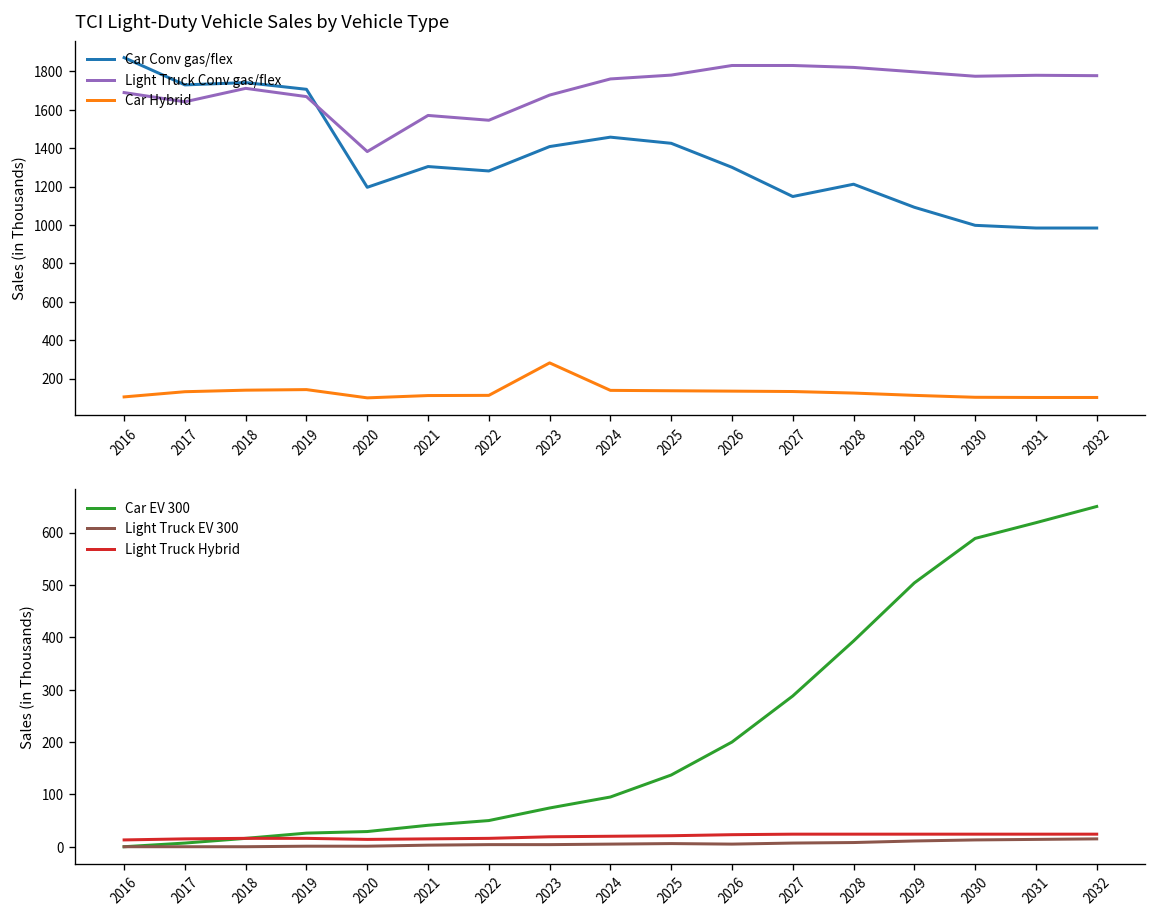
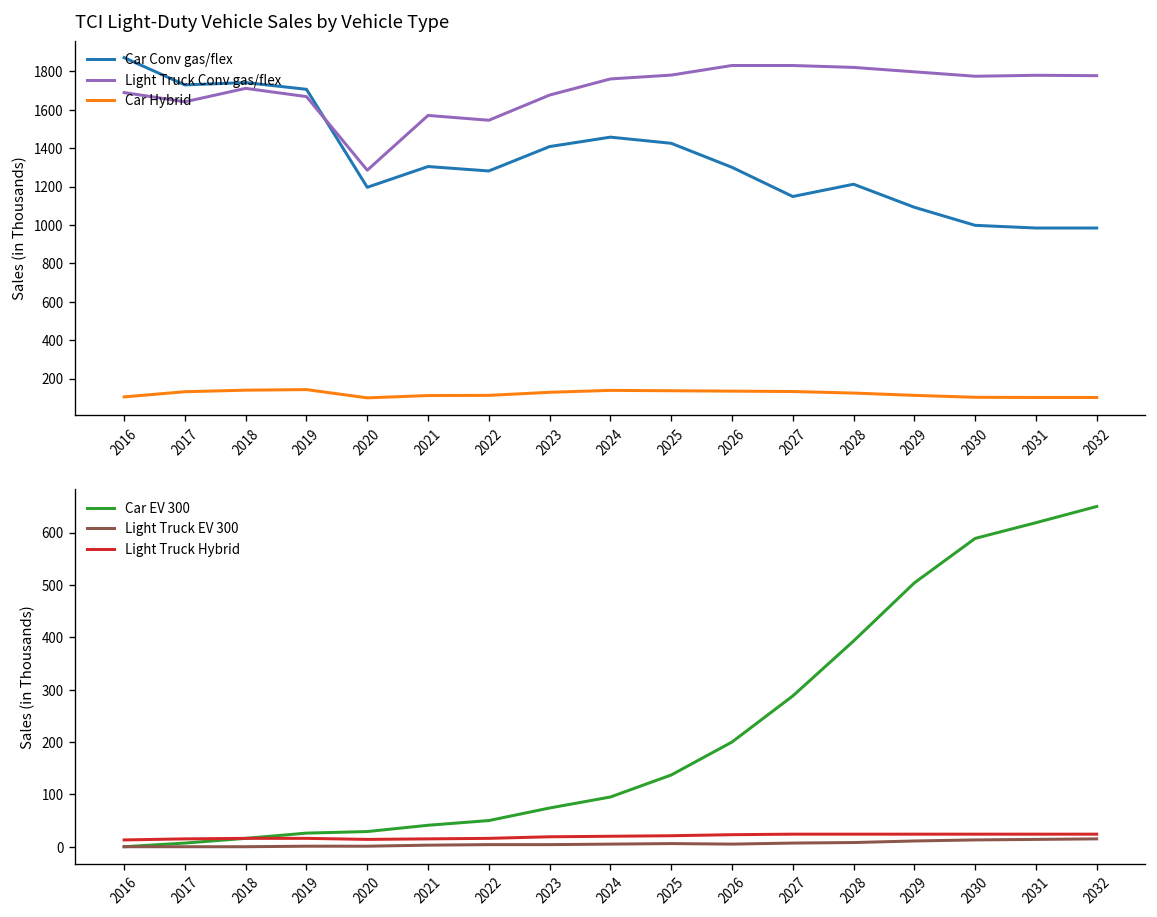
TCI Light-Duty Vehicle Sales by Vehicle Type, Light Truck Conv gas/flex, 2020: 1380 -> 1290
TCI Light-Duty Vehicle Sales by Vehicle Type, Car Hybrid, 2023: 280 -> 130
